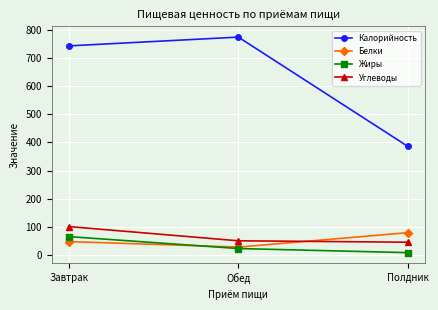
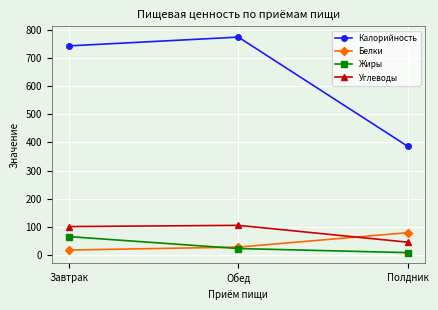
Белки, Завтрак: 50 -> 20
Углеводы, Обед: 50 -> 110
